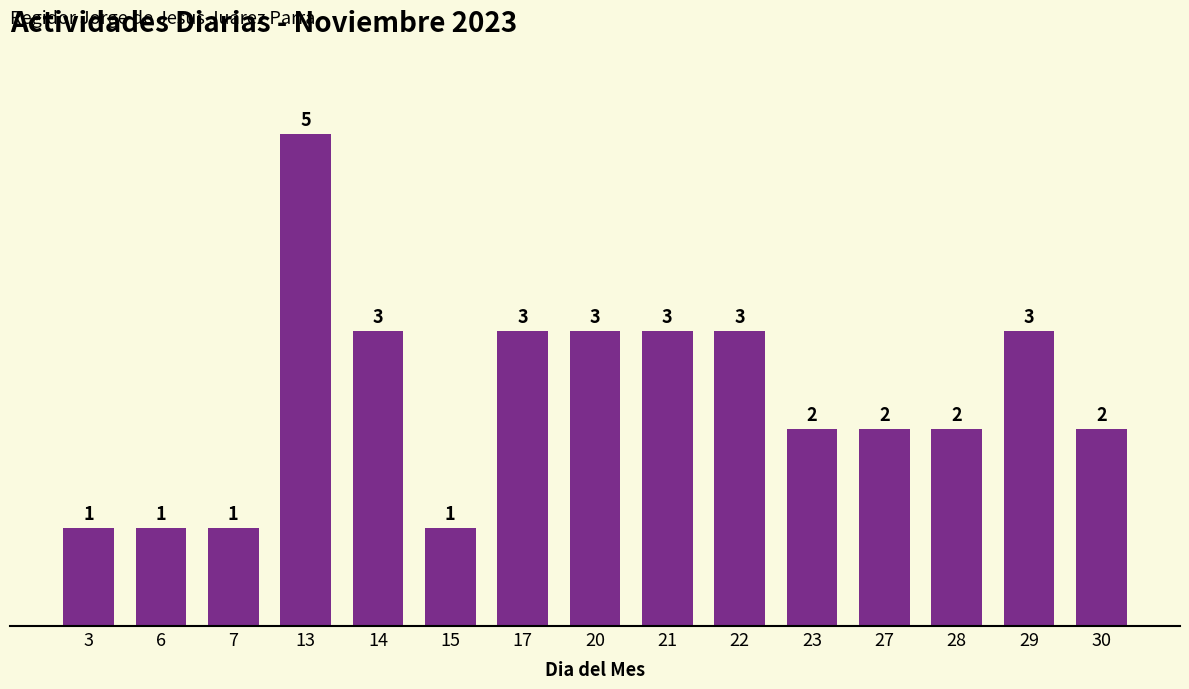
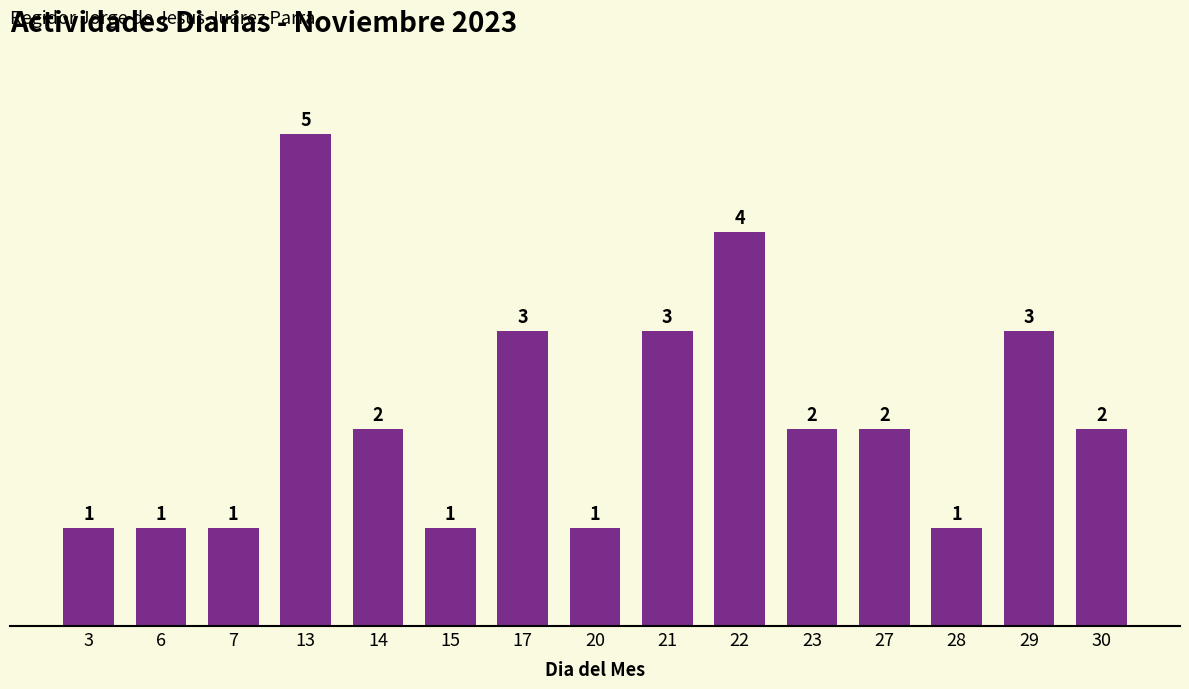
14: 3 -> 2
20: 3 -> 1
22: 3 -> 4
28: 2 -> 1
